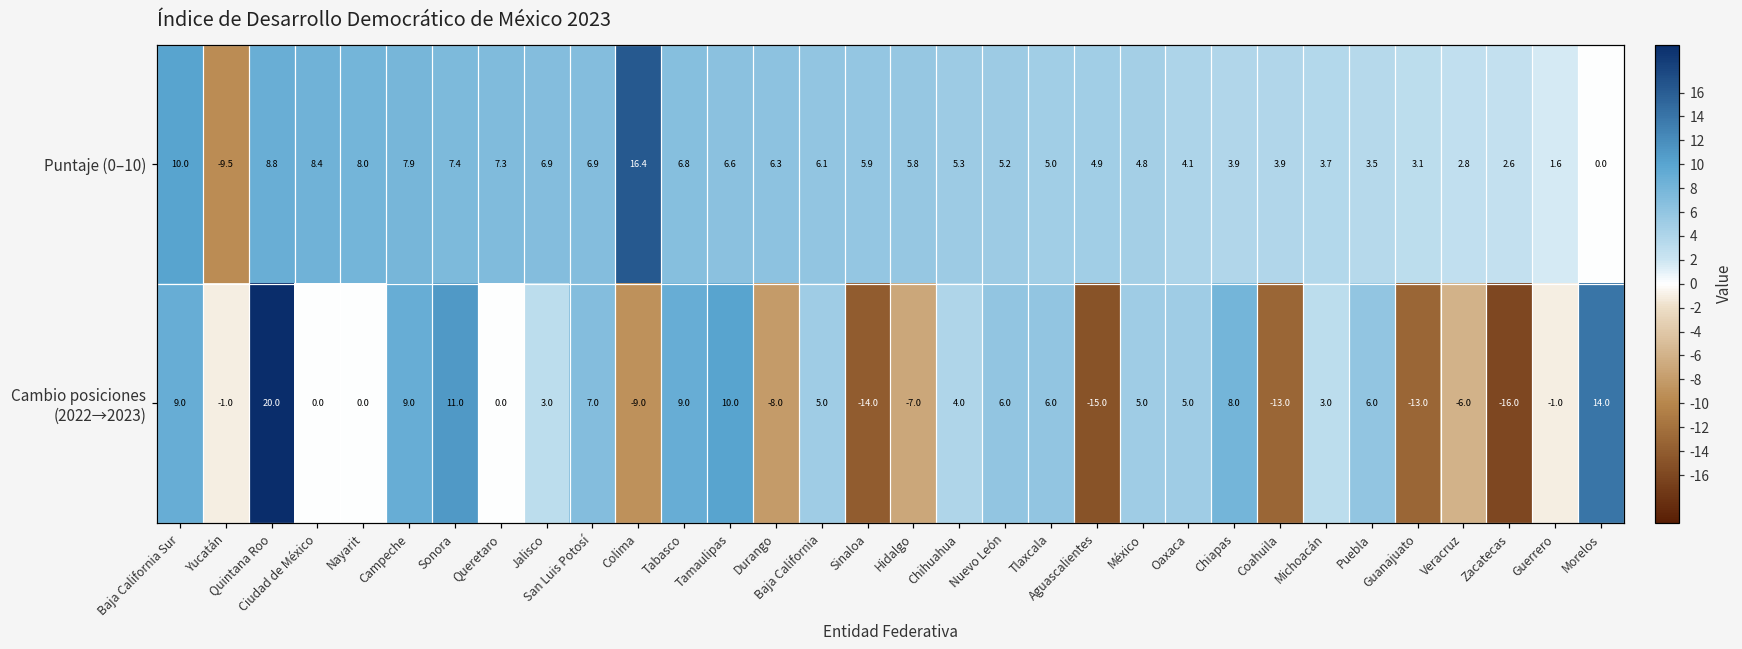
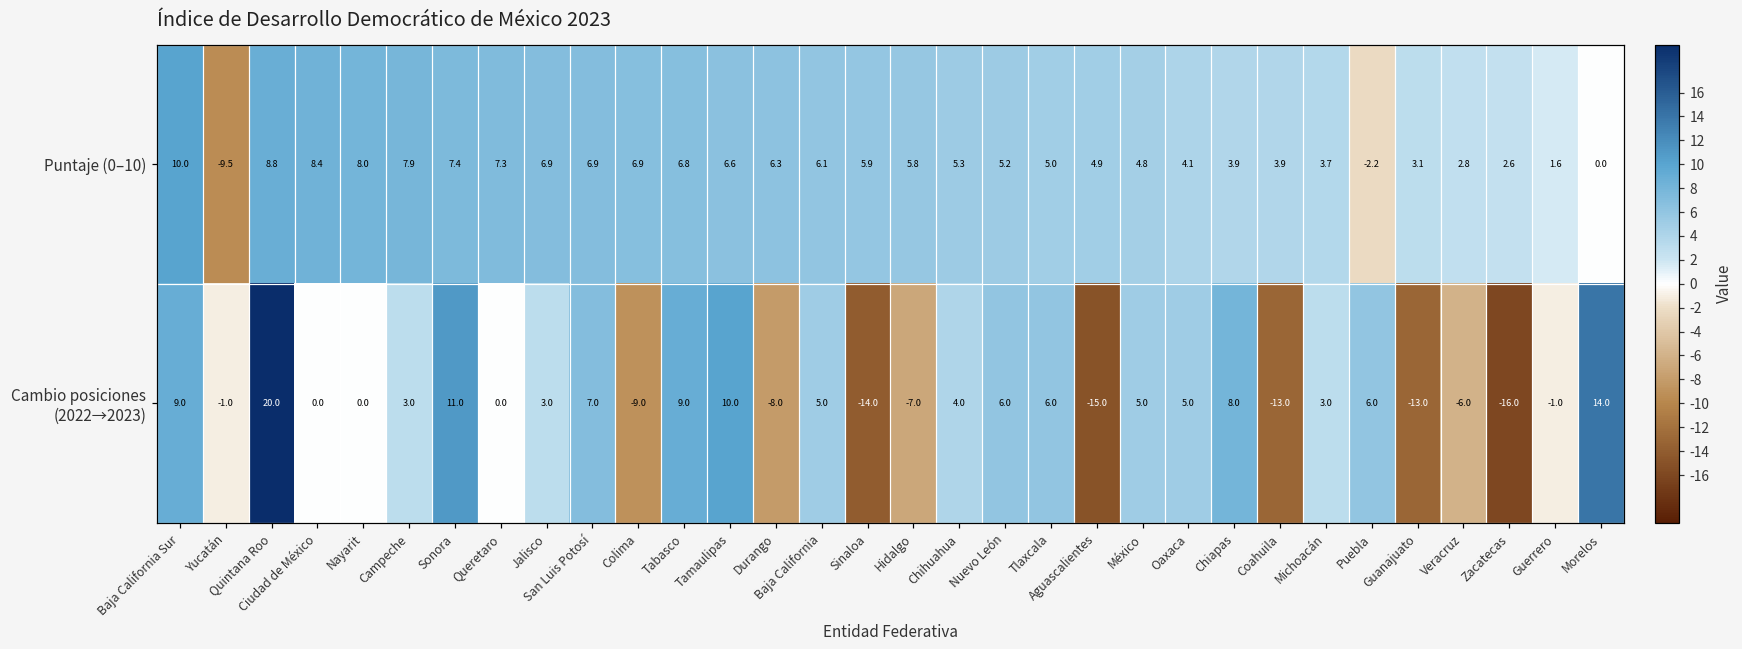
Puntaje (0–10), Colima: 16.4 -> 6.9
Puntaje (0–10), Puebla: 3.5 -> -2.2
Cambio posiciones (2022→2023), Campeche: 9.0 -> 3.0
